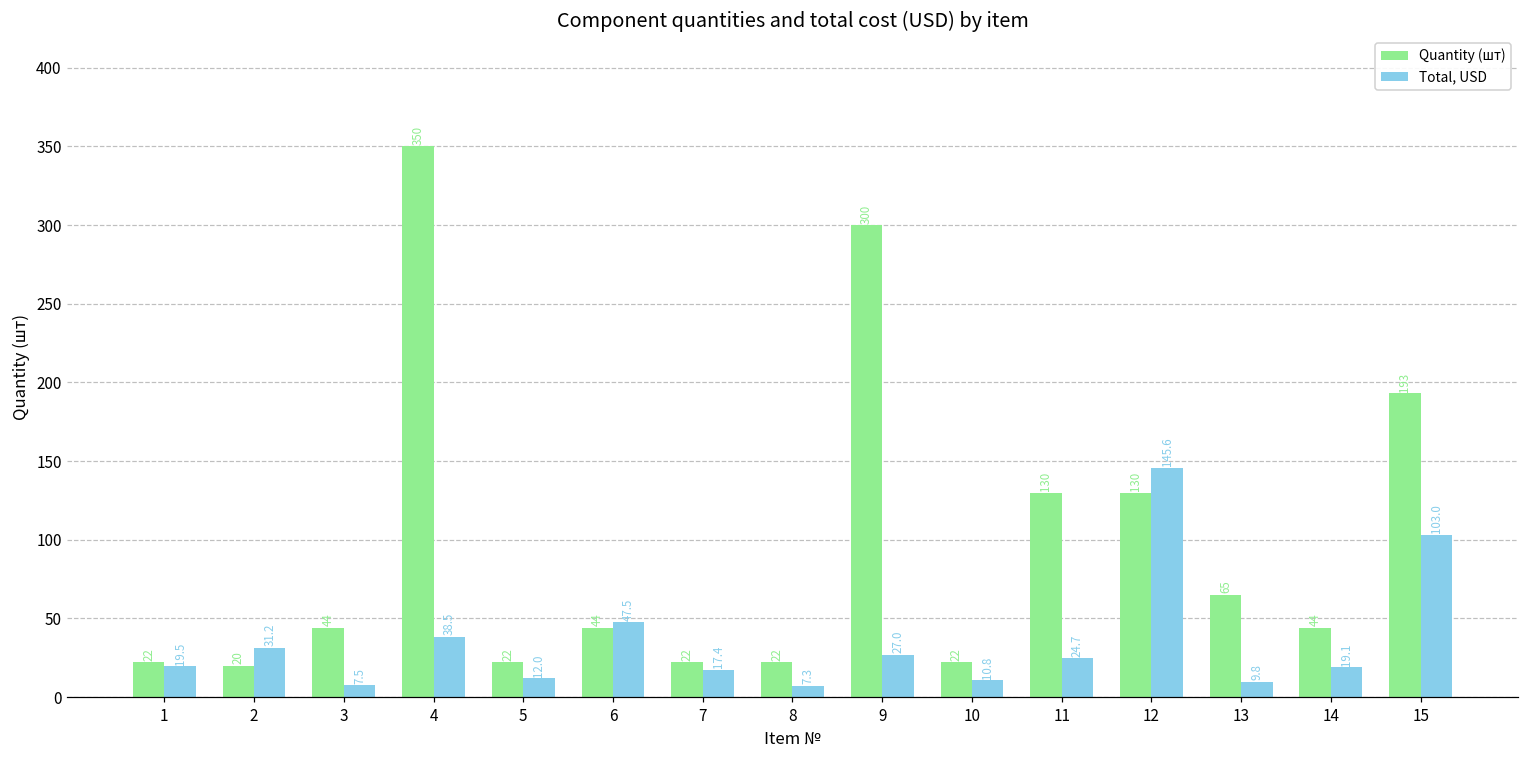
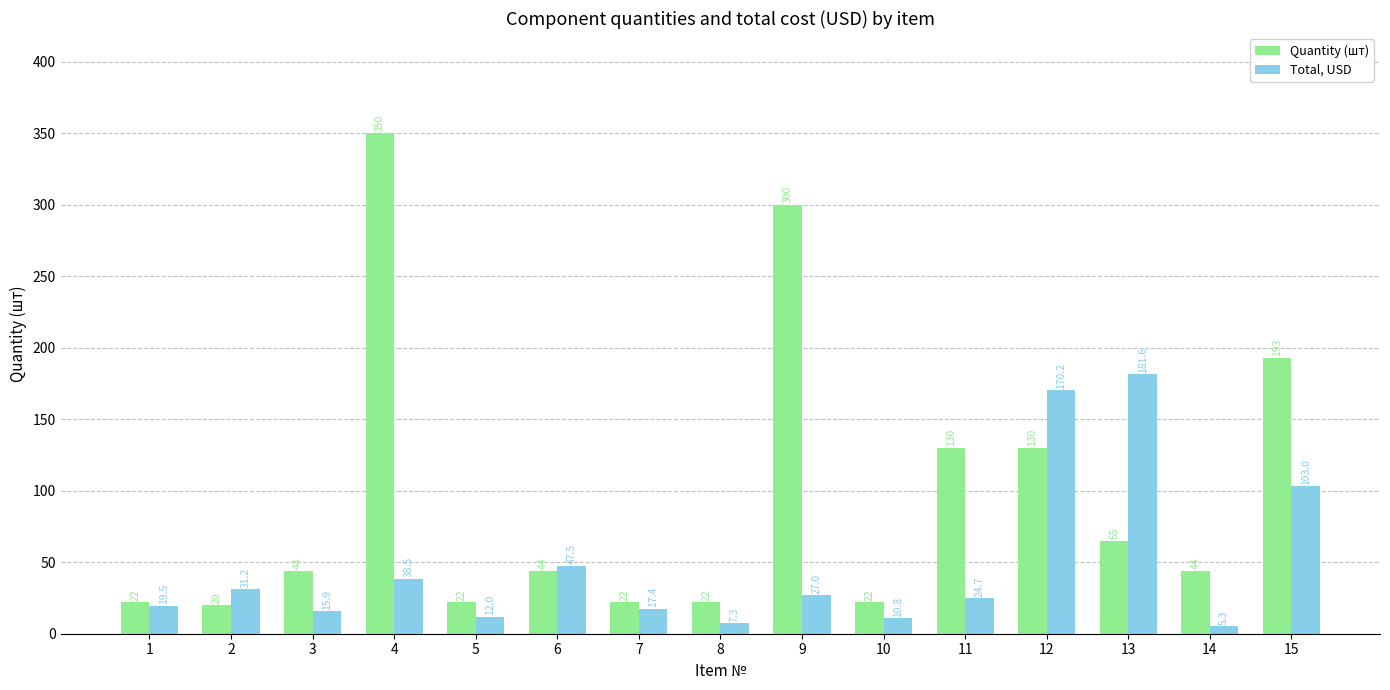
Total, USD, 3: 7.5 -> 15.9
Total, USD, 12: 145.6 -> 170.2
Total, USD, 13: 9.8 -> 181.6
Total, USD, 14: 19.1 -> 5.3
